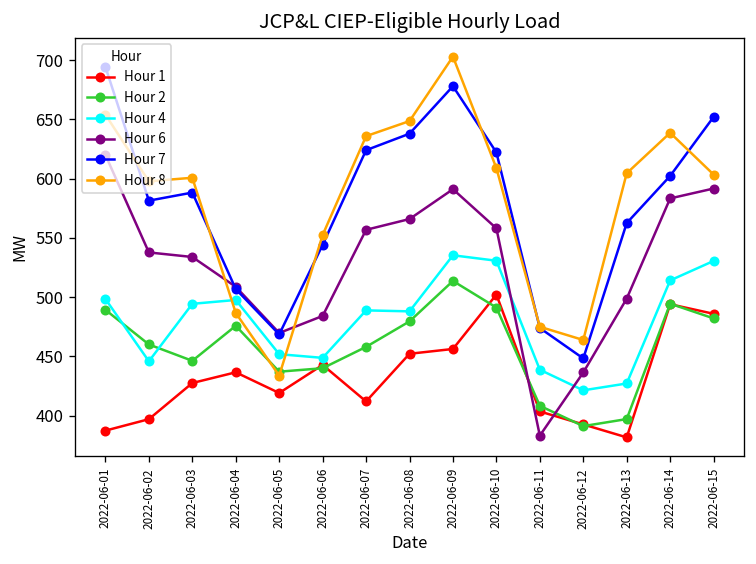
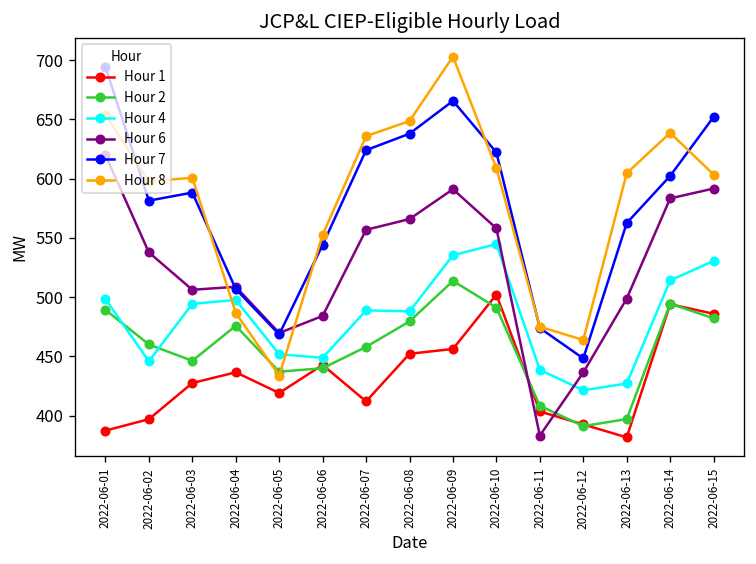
Hour 6, 2022-06-03: 530 -> 510
Hour 7, 2022-06-09: 680 -> 670
Hour 4, 2022-06-10: 530 -> 540
